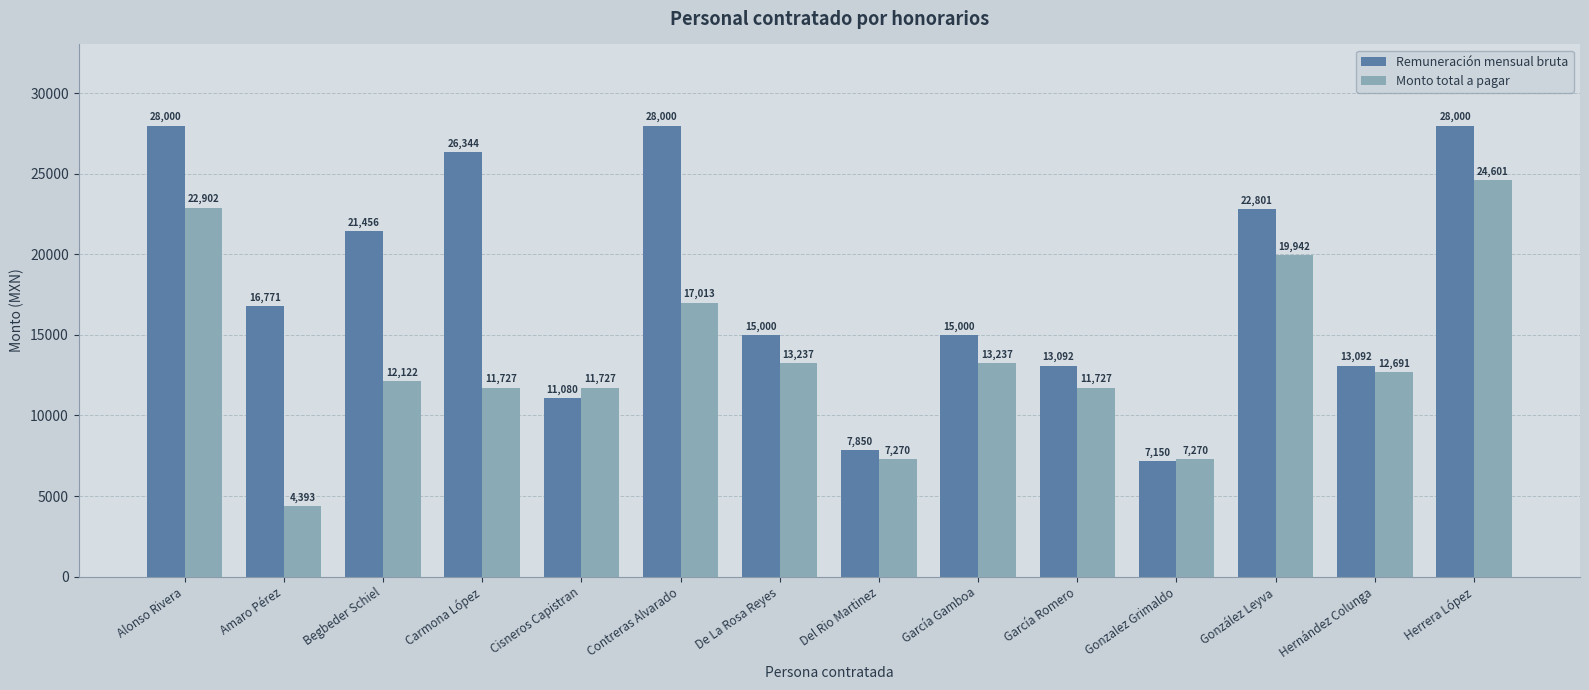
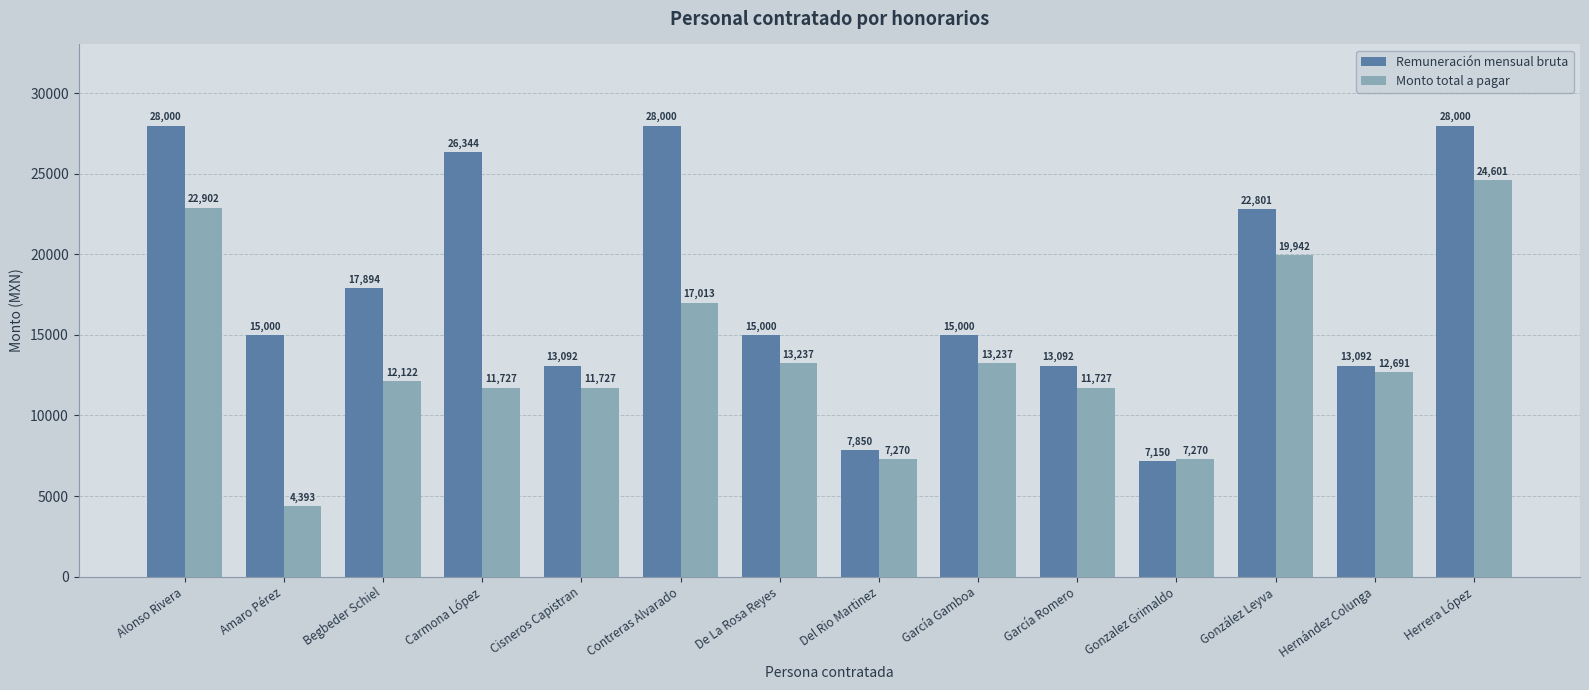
Remuneración mensual bruta, Amaro Pérez: 16,771 -> 15,000
Remuneración mensual bruta, Begbeder Schiel: 21,456 -> 17,894
Remuneración mensual bruta, Cisneros Capistran: 11,080 -> 13,092
